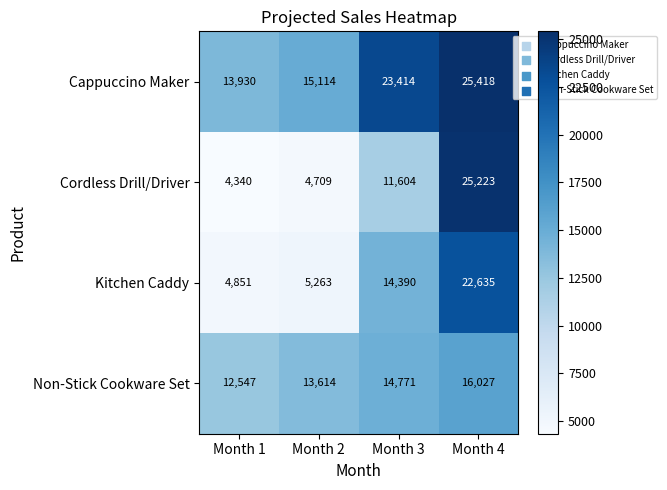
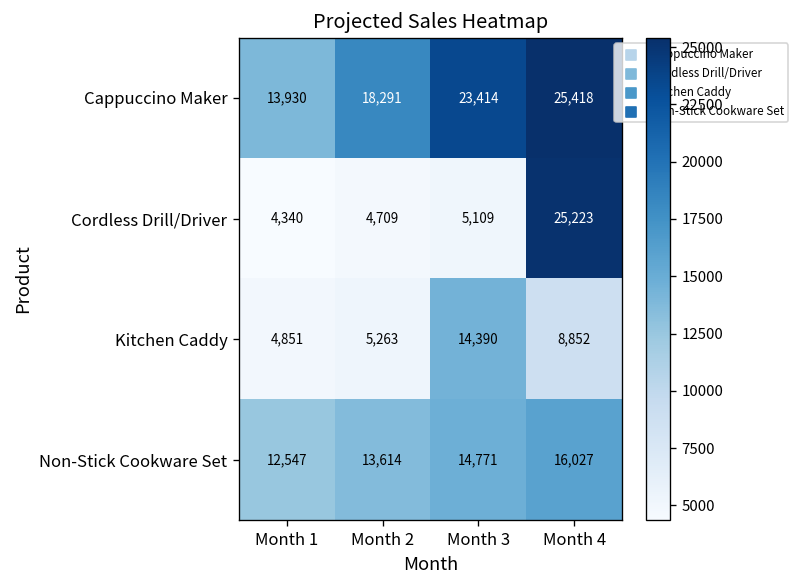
Cappuccino Maker, Month 2: 15,114 -> 18,291
Cordless Drill/Driver, Month 3: 11,604 -> 5,109
Kitchen Caddy, Month 4: 22,635 -> 8,852
